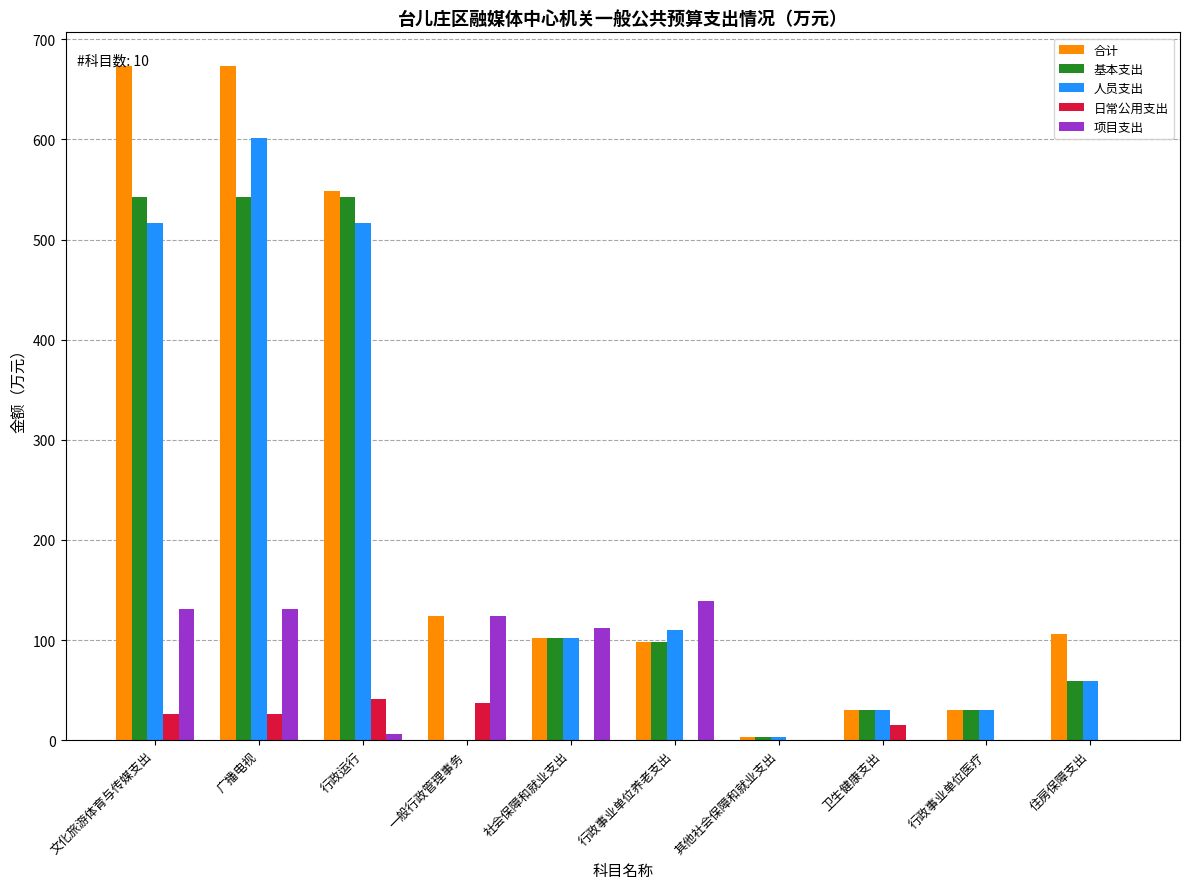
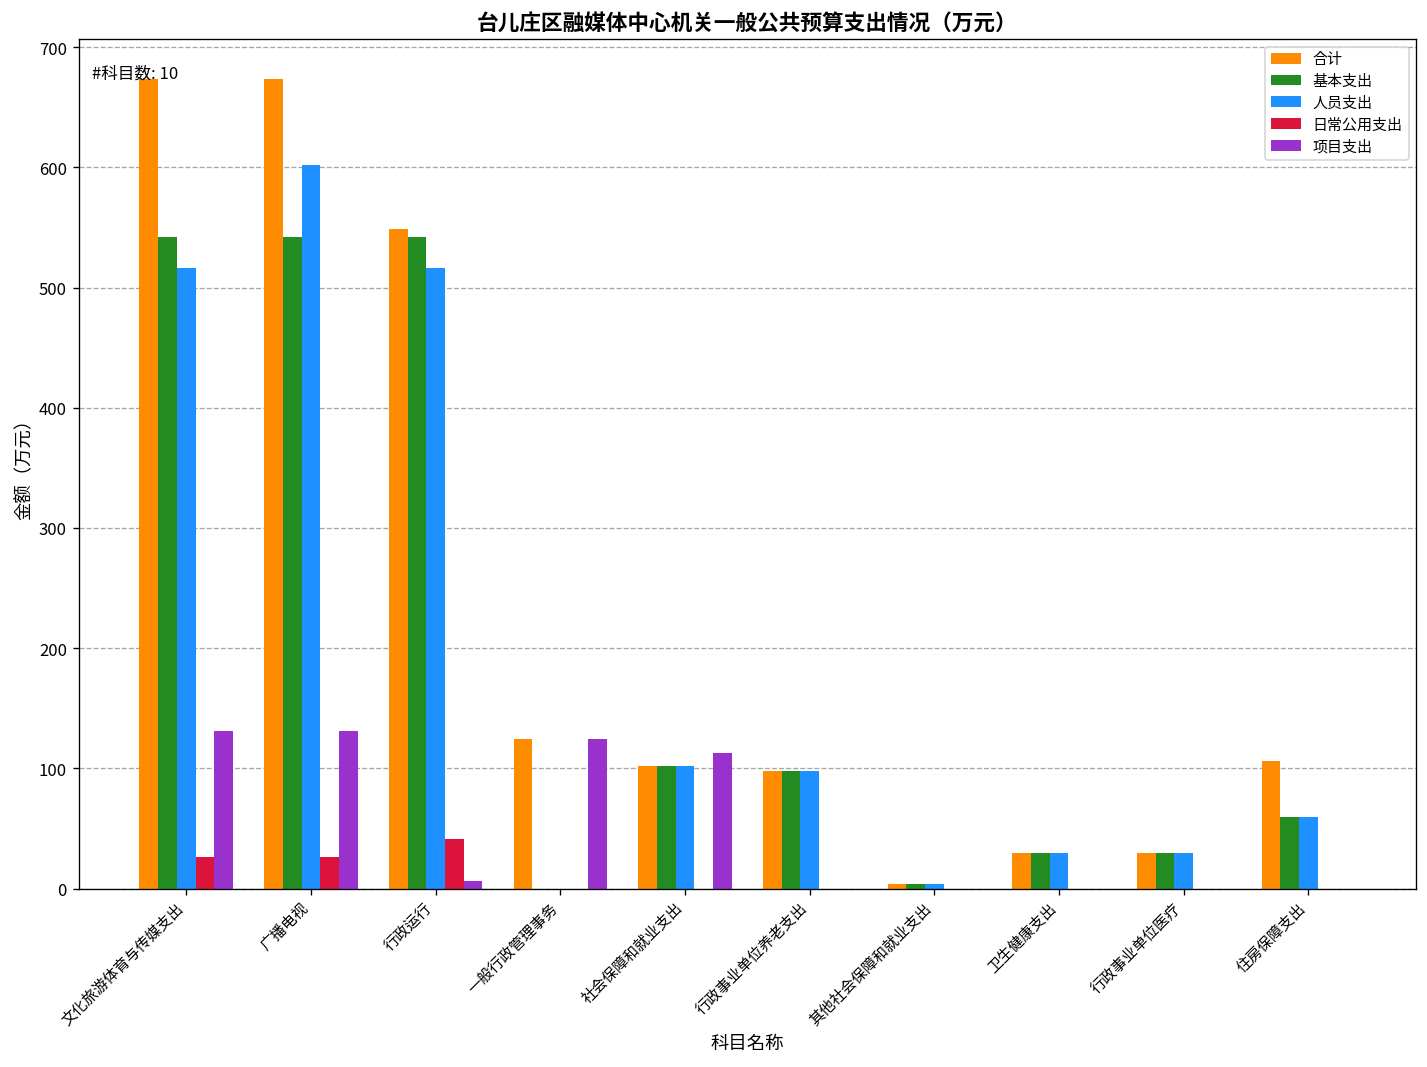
日常公用支出, 一般行政管理事务: 37 -> 0
人员支出, 行政事业单位养老支出: 110 -> 98
项目支出, 行政事业单位养老支出: 139 -> 0
日常公用支出, 卫生健康支出: 16 -> 0
